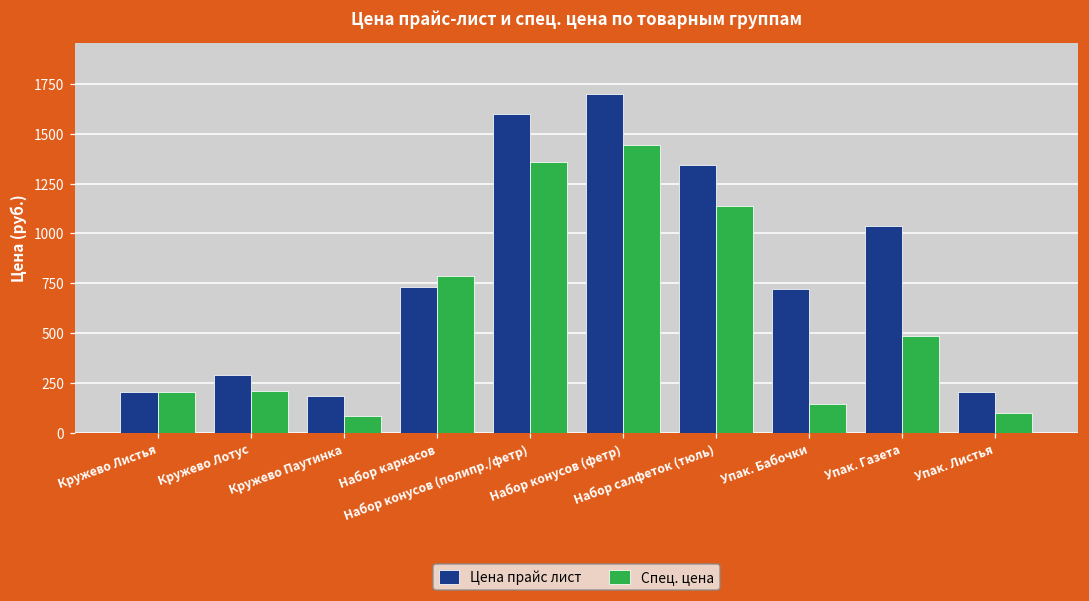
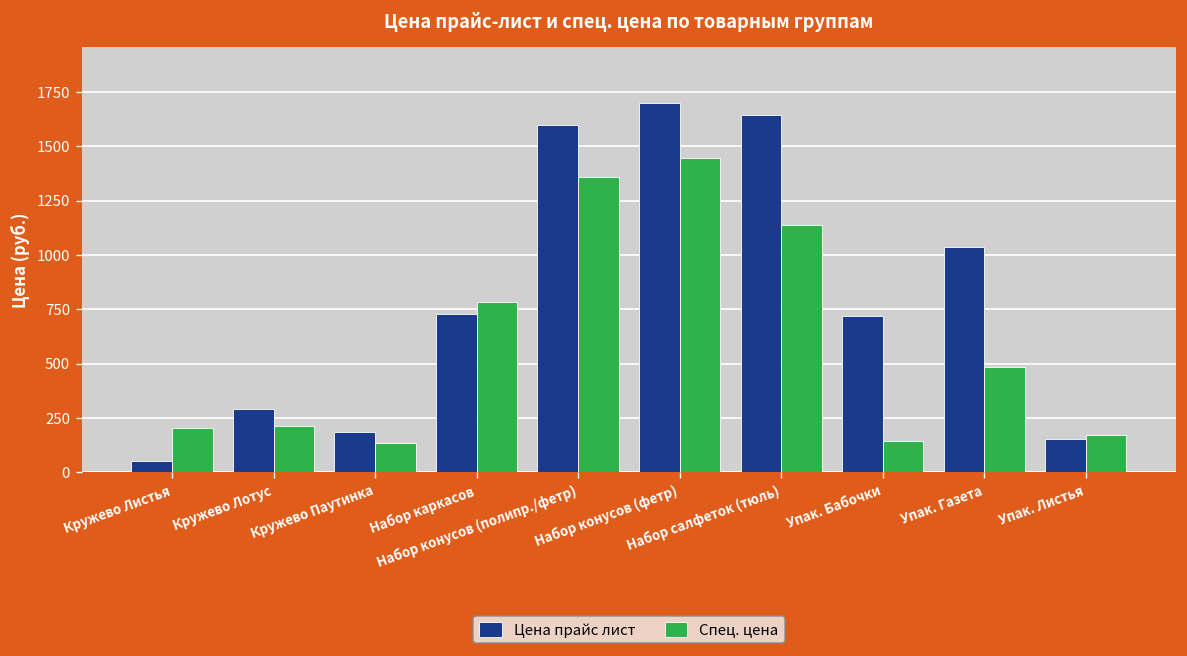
Цена прайс лист, Кружево Листья: 200 -> 50
Спец. цена, Кружево Паутинка: 80 -> 140
Цена прайс лист, Набор салфеток (тюль): 1340 -> 1650
Цена прайс лист, Упак. Листья: 200 -> 150
Спец. цена, Упак. Листья: 100 -> 170
